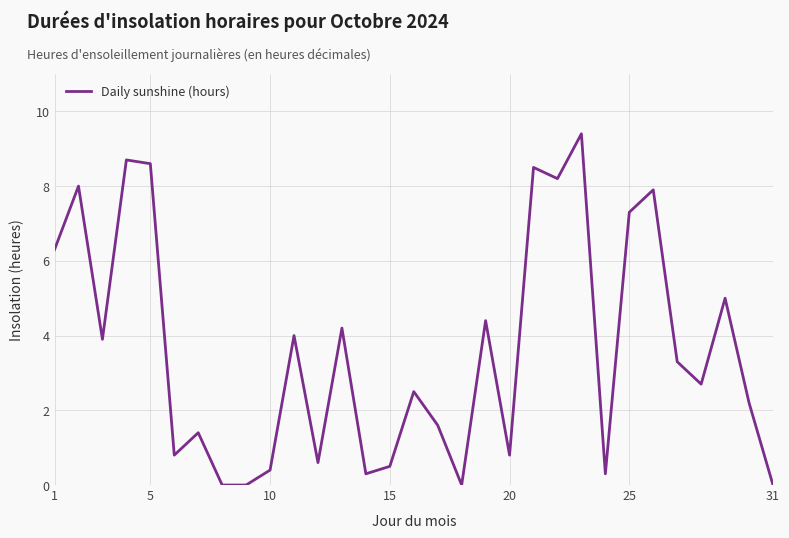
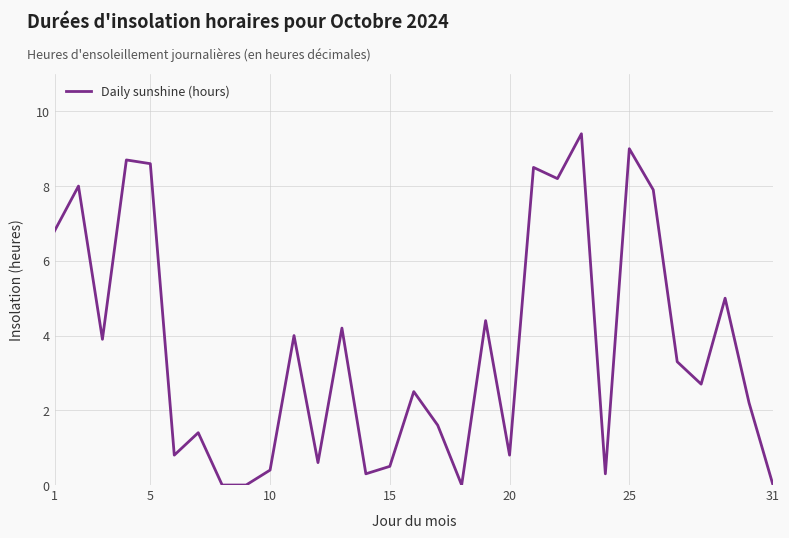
1: 6.3 -> 6.8
25: 7.3 -> 9.0
